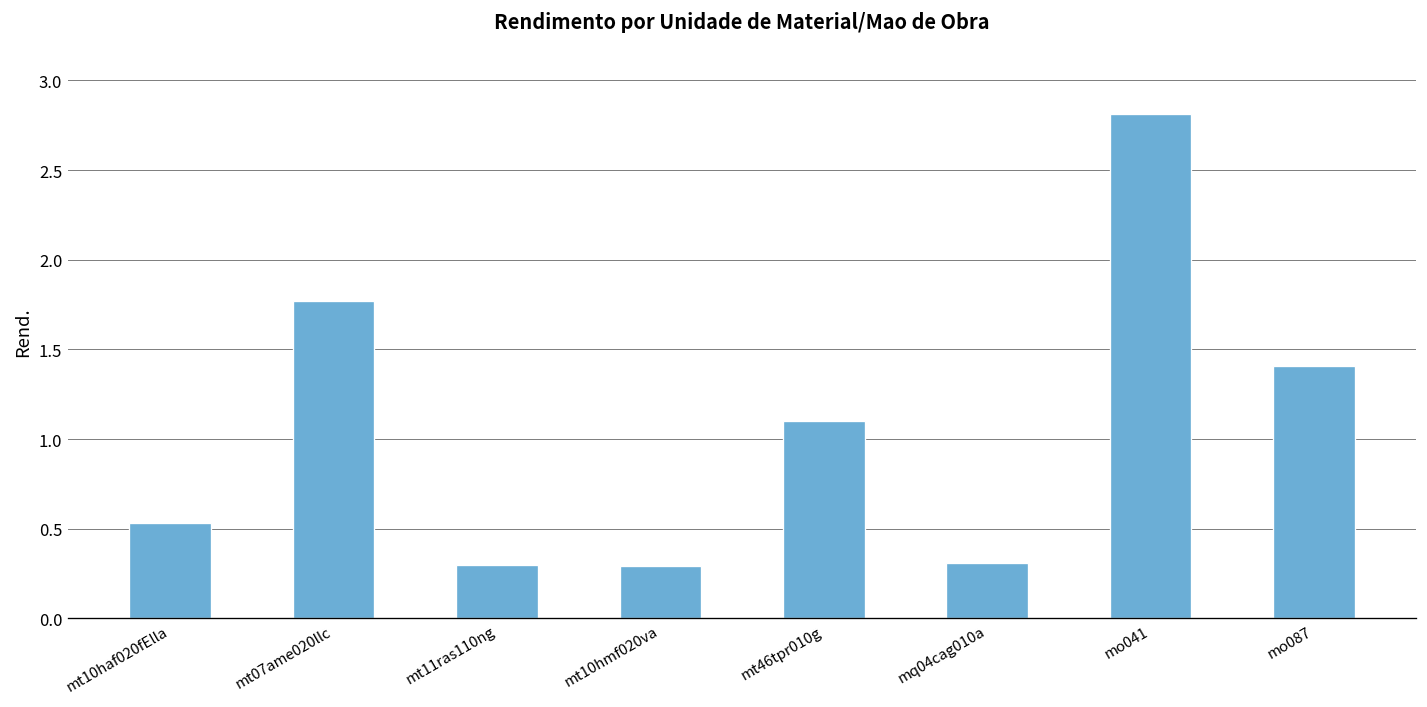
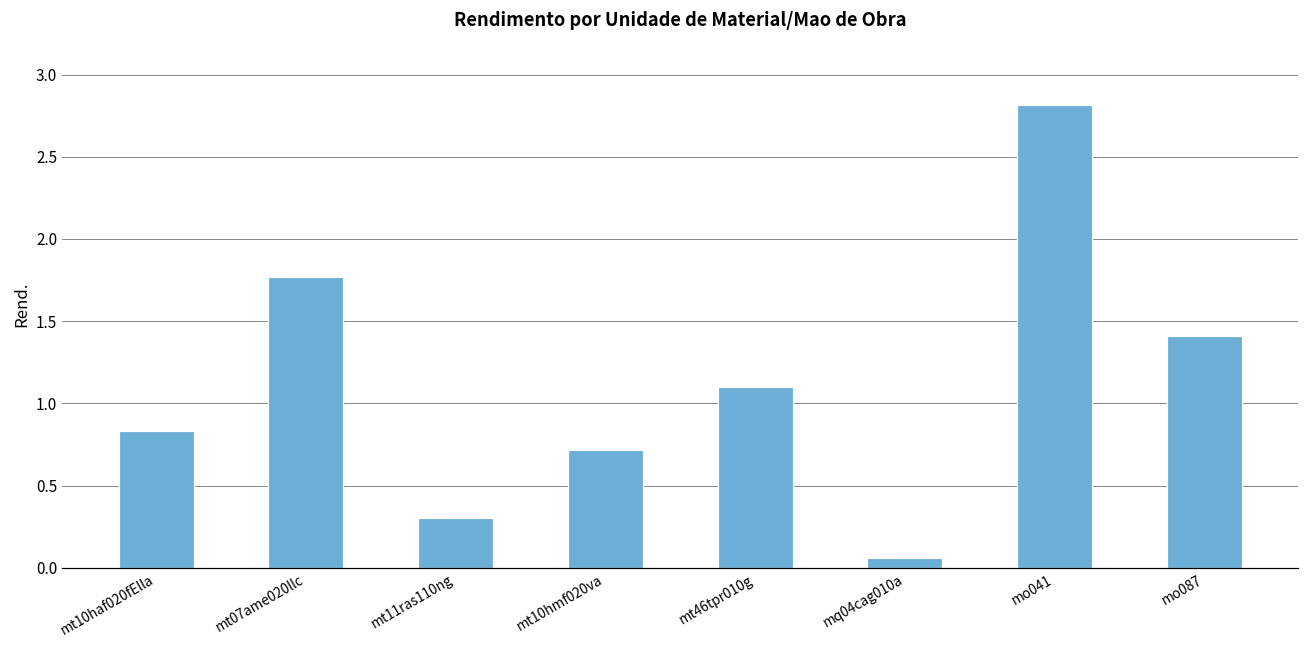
mt10haf020fElla: 0.53 -> 0.83
mt10hmf020va: 0.29 -> 0.72
mq04cag010a: 0.31 -> 0.06
